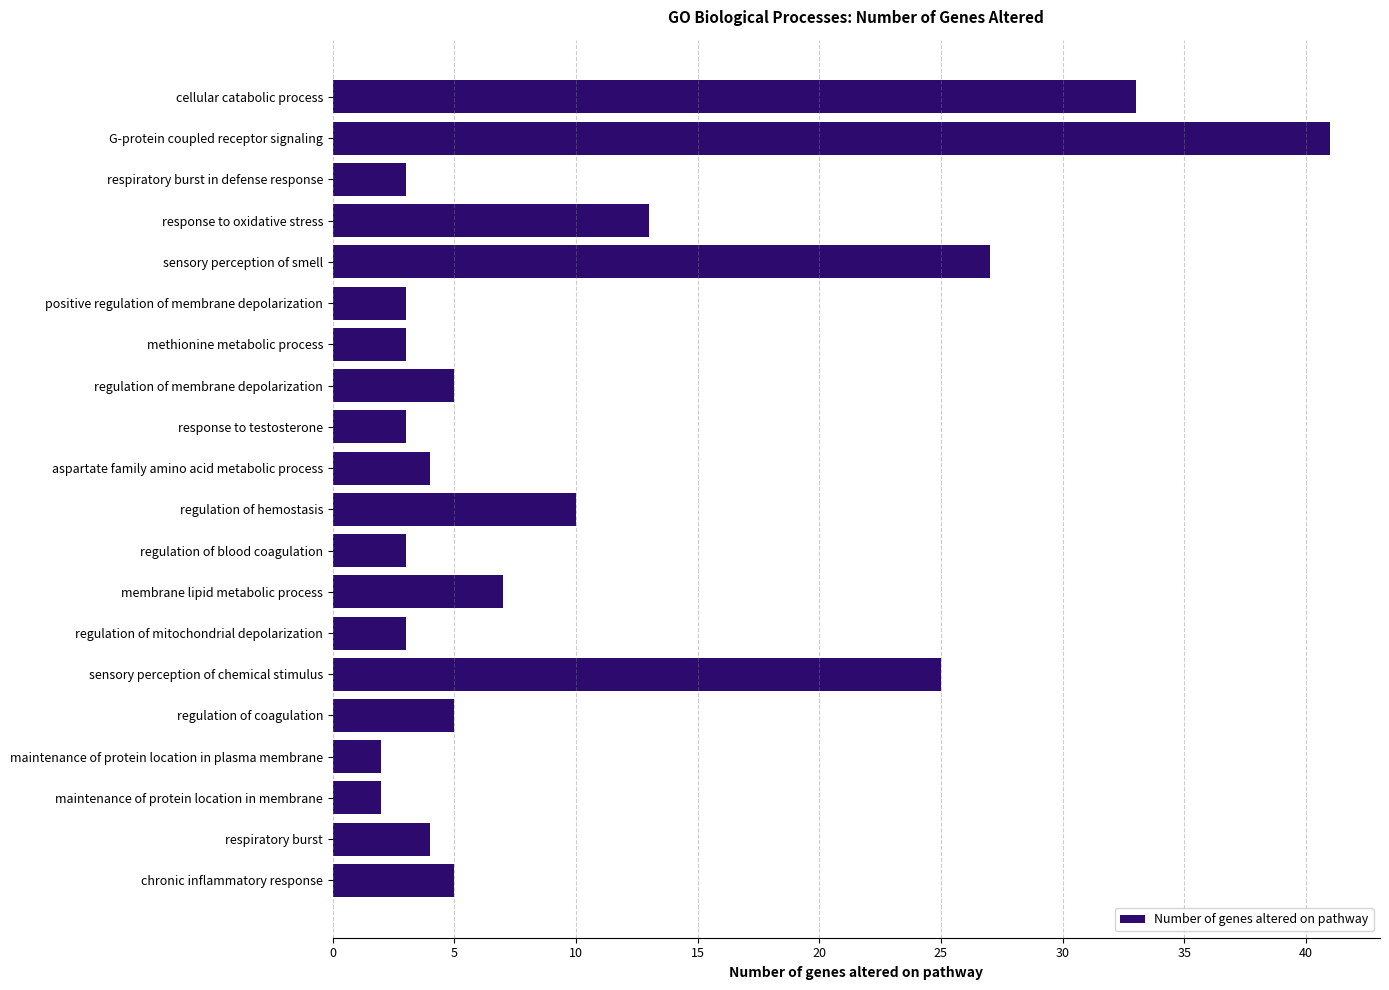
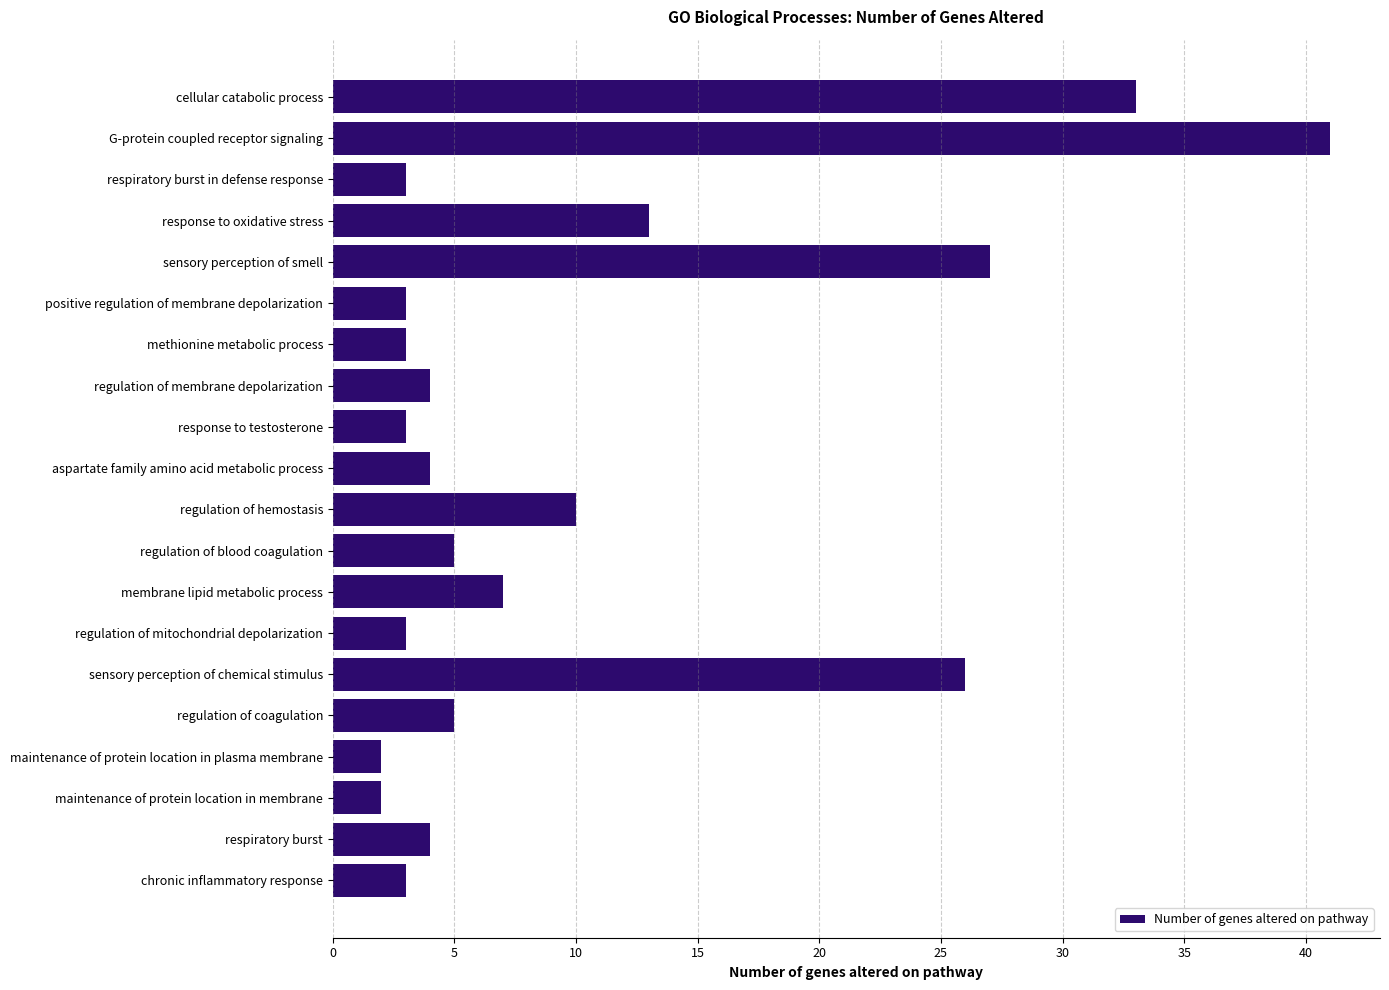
regulation of membrane depolarization: 5 -> 4
regulation of blood coagulation: 3 -> 5
sensory perception of chemical stimulus: 25 -> 26
chronic inflammatory response: 5 -> 3
